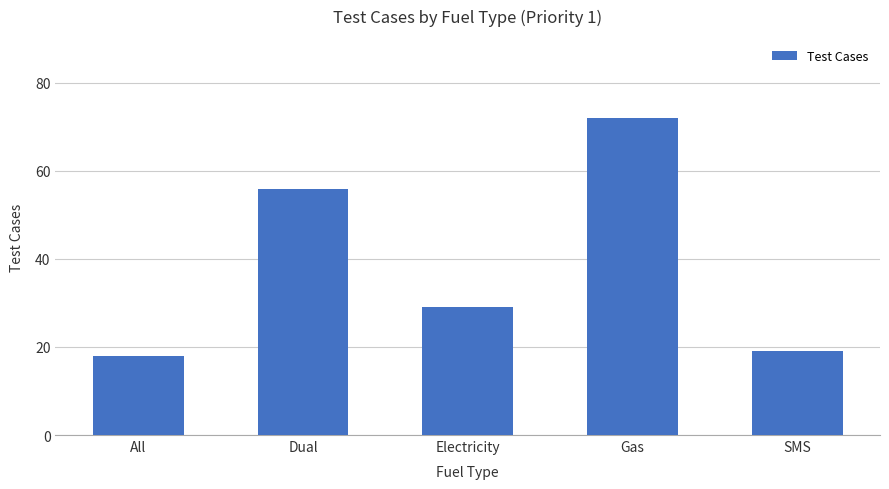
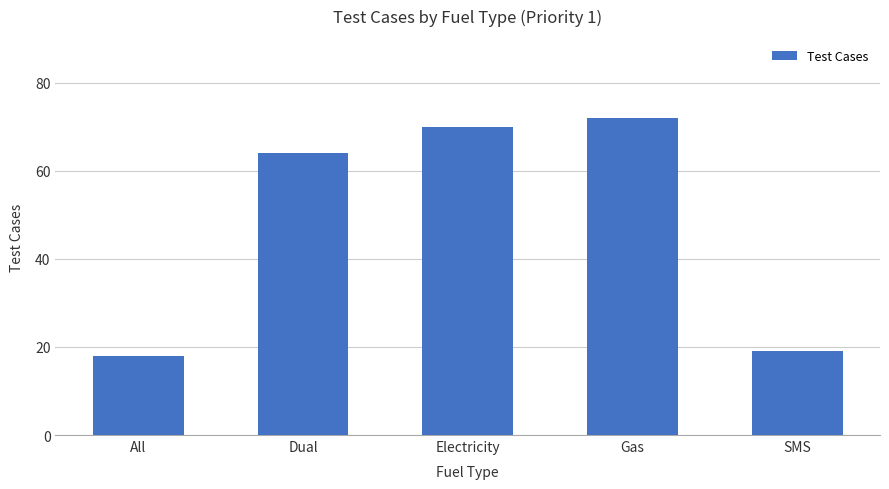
Dual: 56 -> 64
Electricity: 29 -> 70
